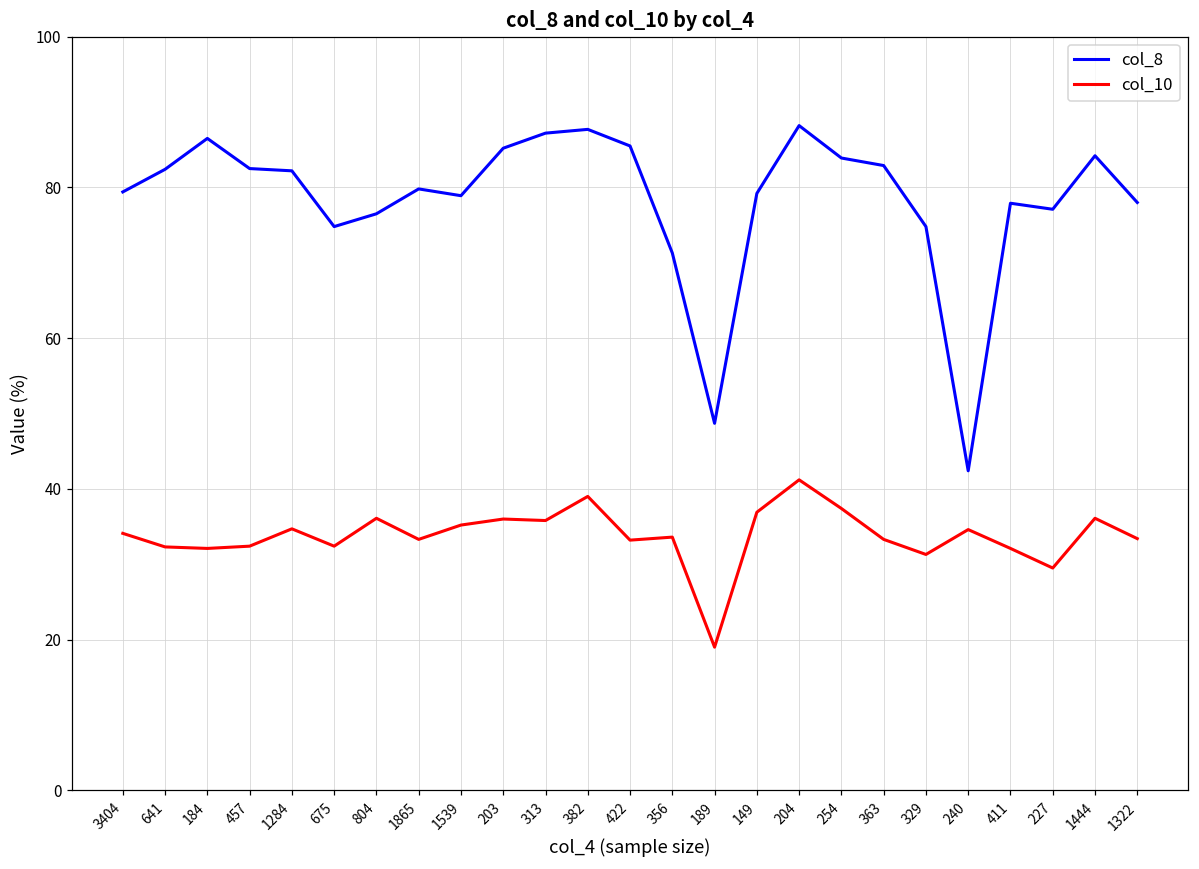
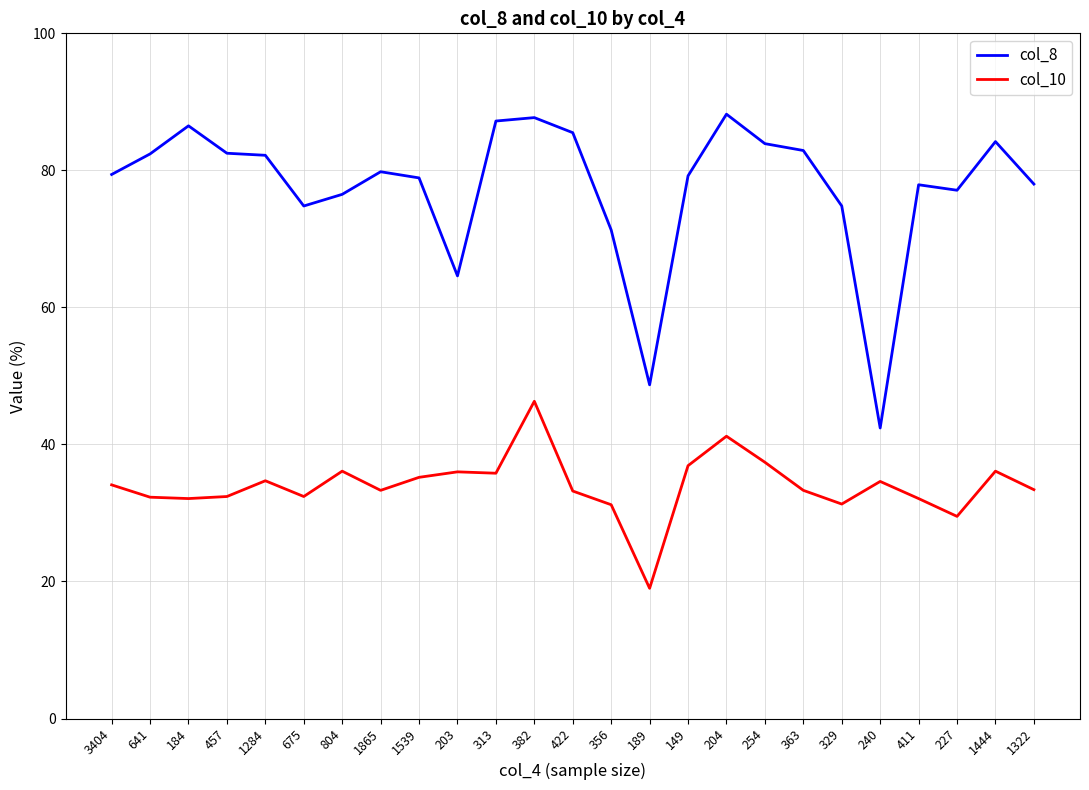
col_8, 203: 85 -> 65
col_10, 382: 39 -> 46
col_10, 356: 34 -> 31
